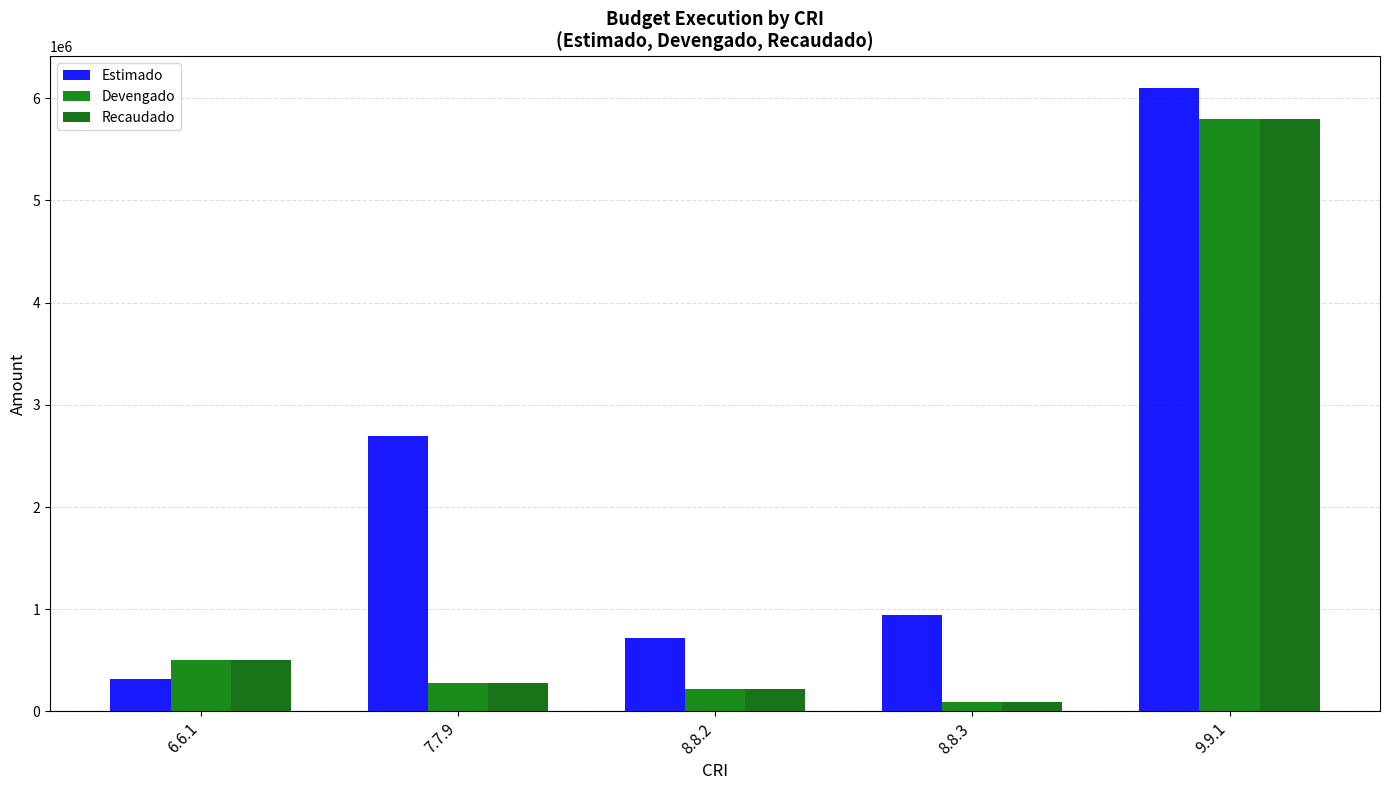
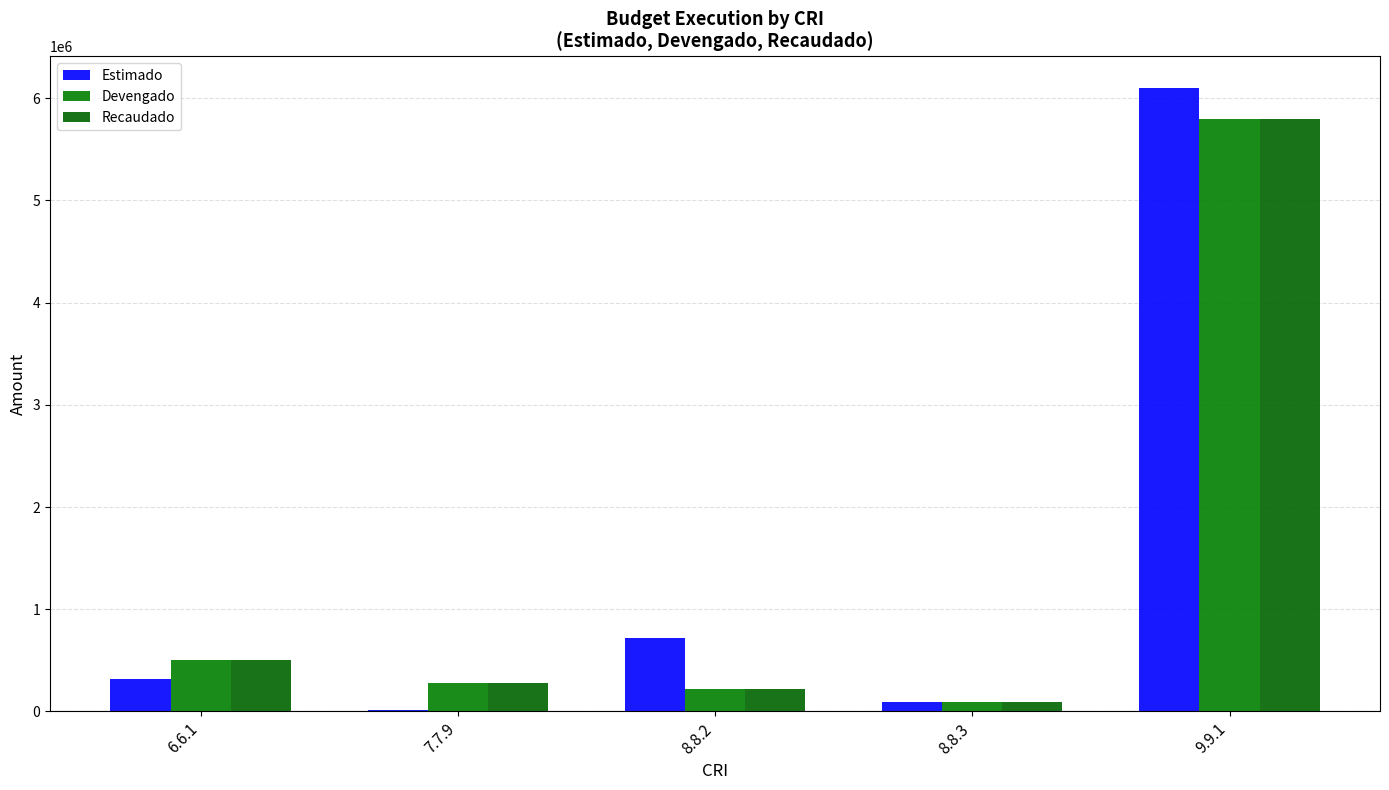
Estimado, 7.7.9: 2690000 -> 20000
Estimado, 8.8.3: 950000 -> 90000
